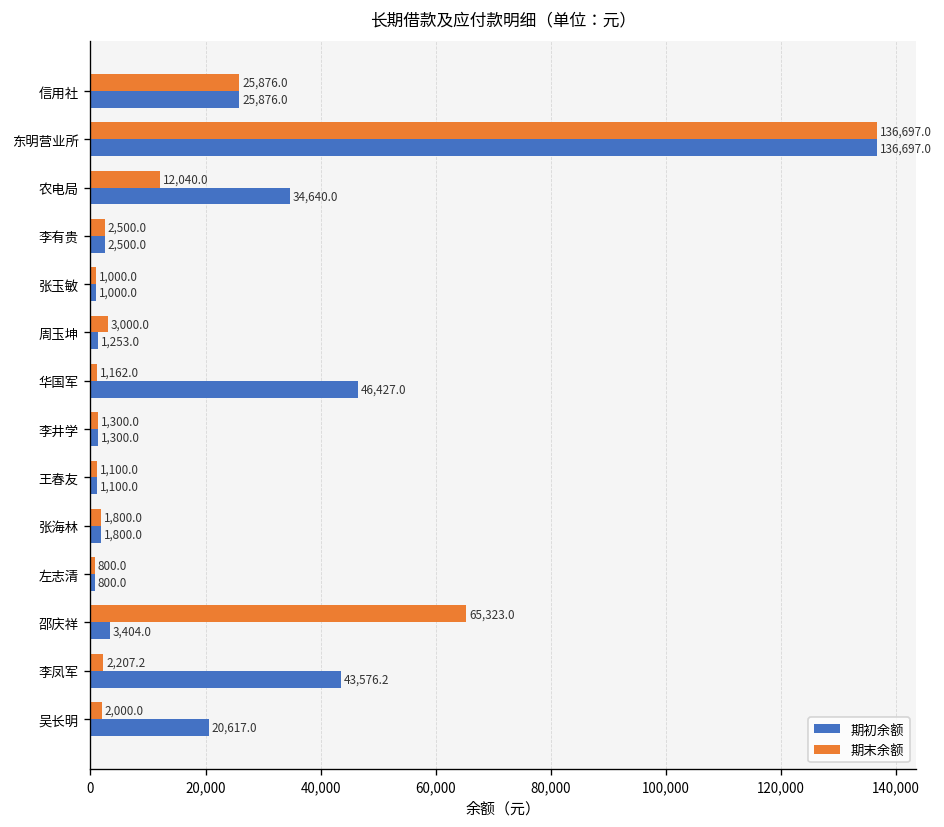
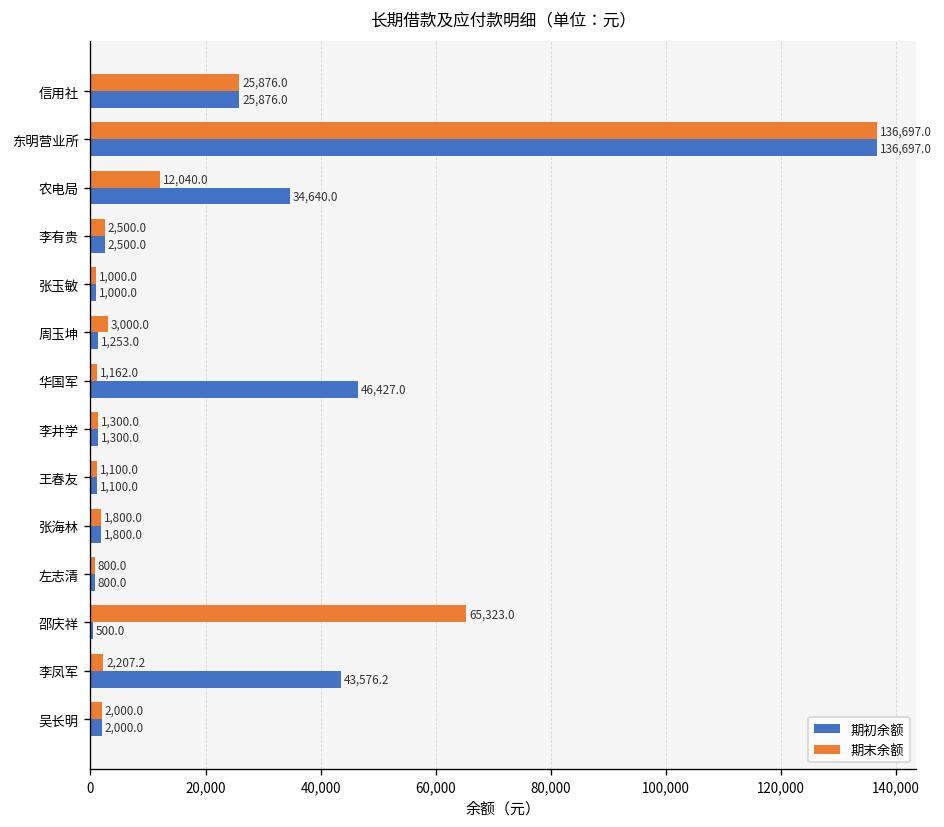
期初余额, 邵庆祥: 3,404.0 -> 500.0
期初余额, 吴长明: 20,617.0 -> 2,000.0
